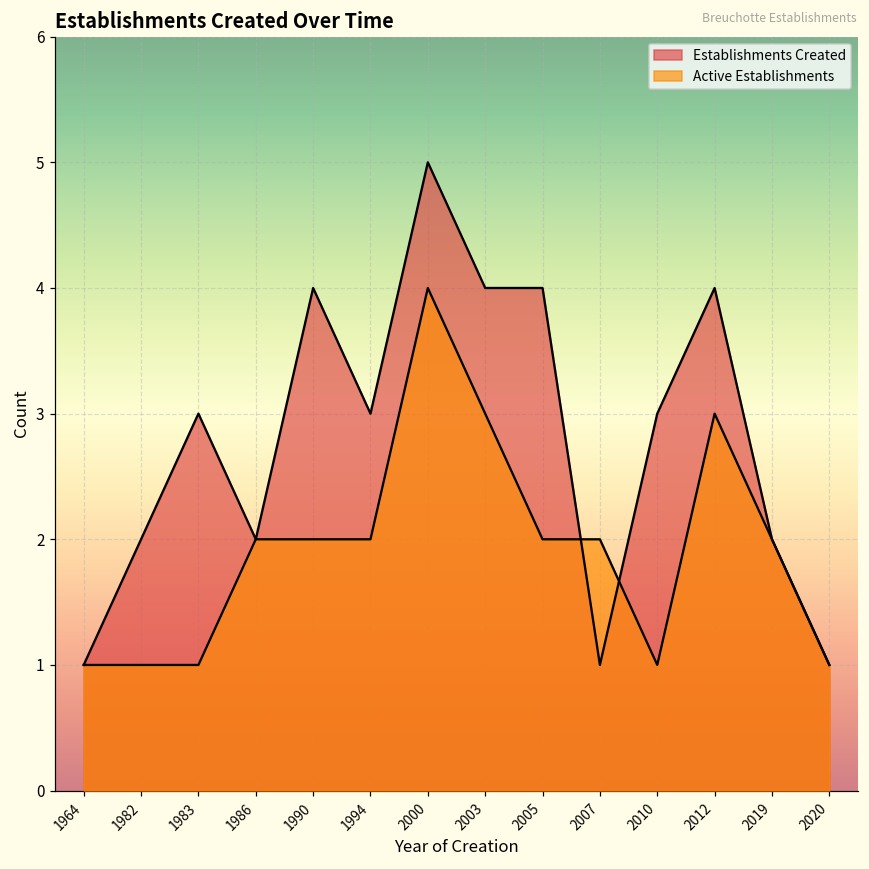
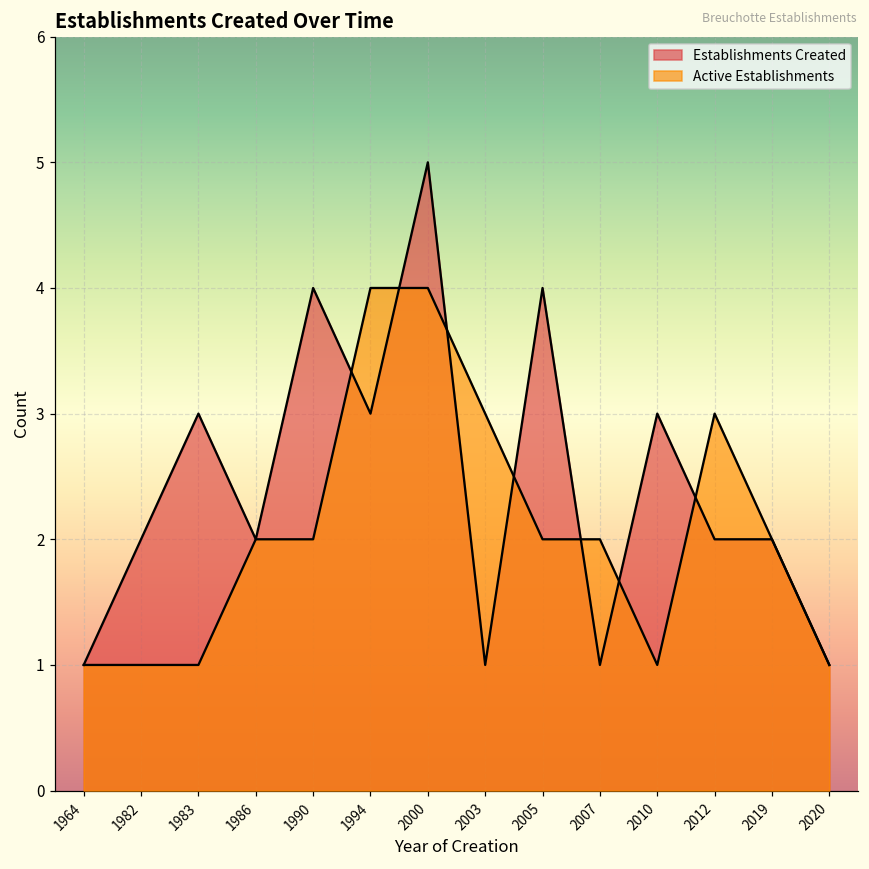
Active Establishments, 1994: 2 -> 4
Establishments Created, 2003: 4 -> 1
Establishments Created, 2012: 4 -> 2
